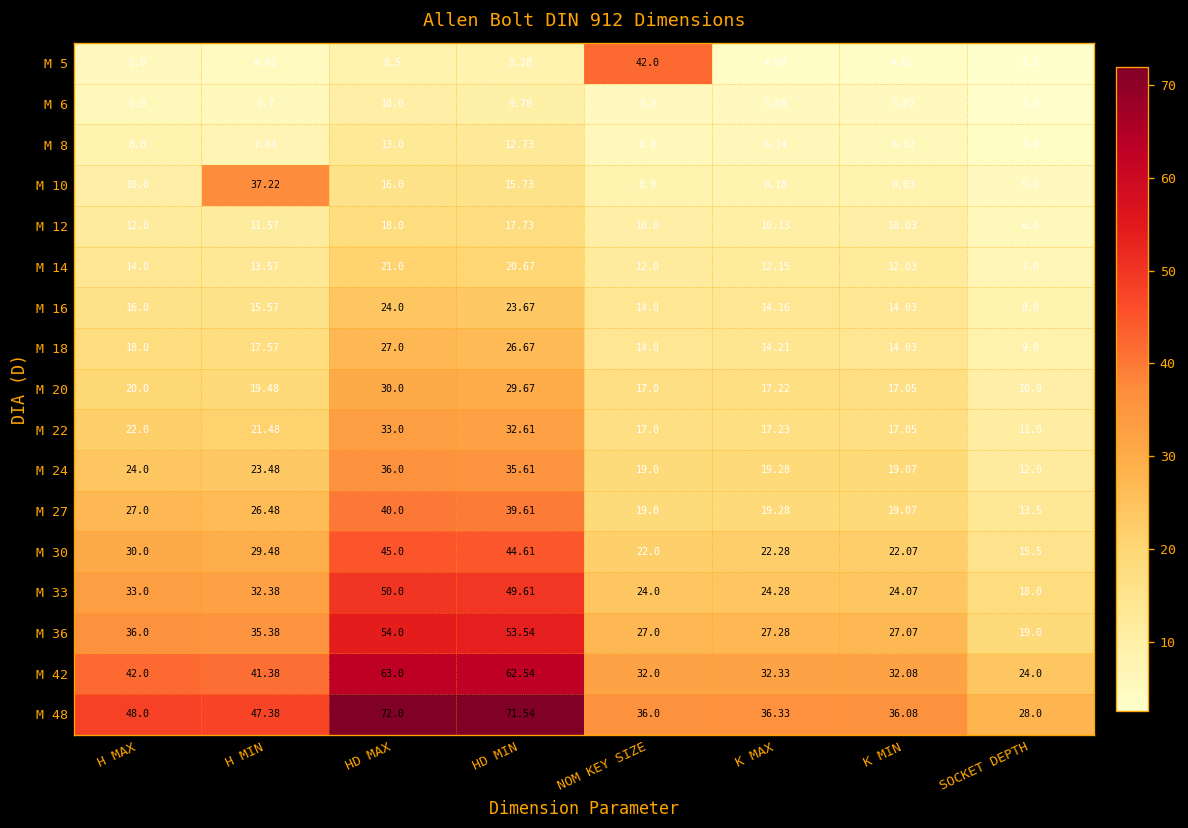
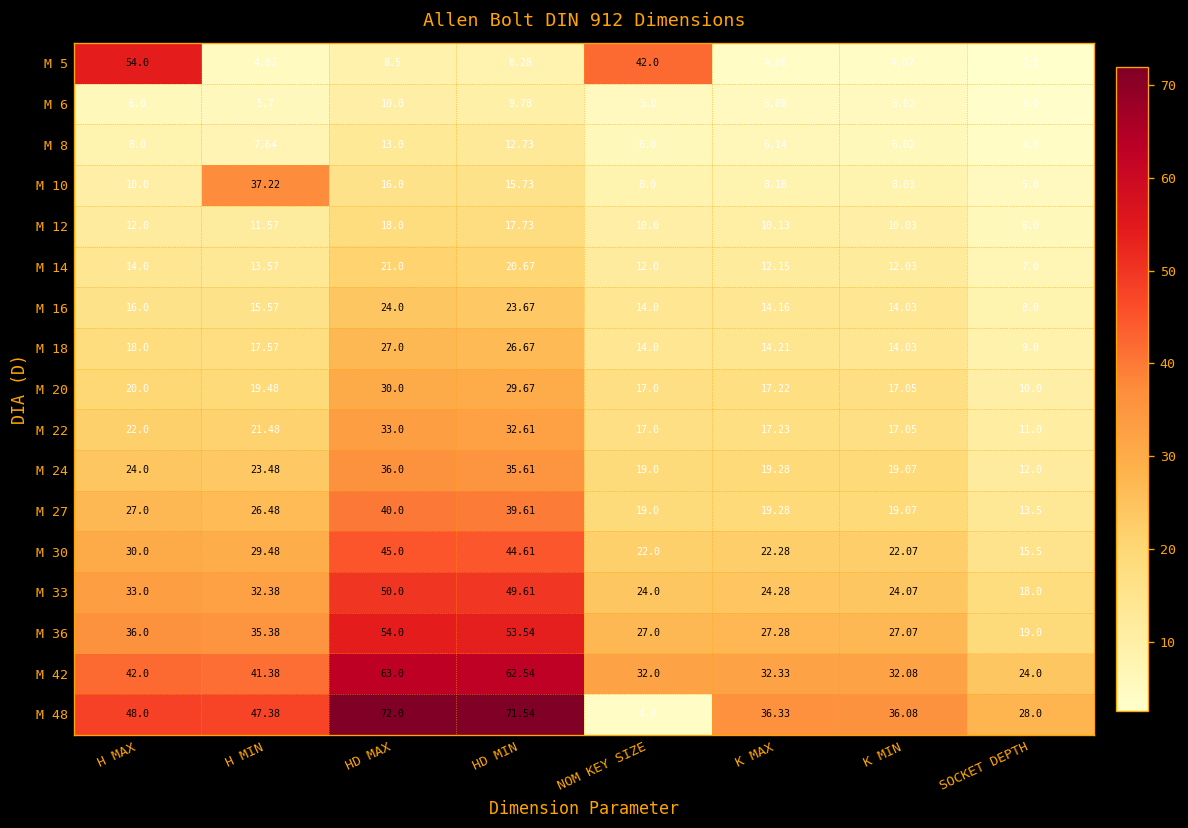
M 5, H MAX: 5.0 -> 54.0
M 48, NOM KEY SIZE: 36.0 -> 4.0
